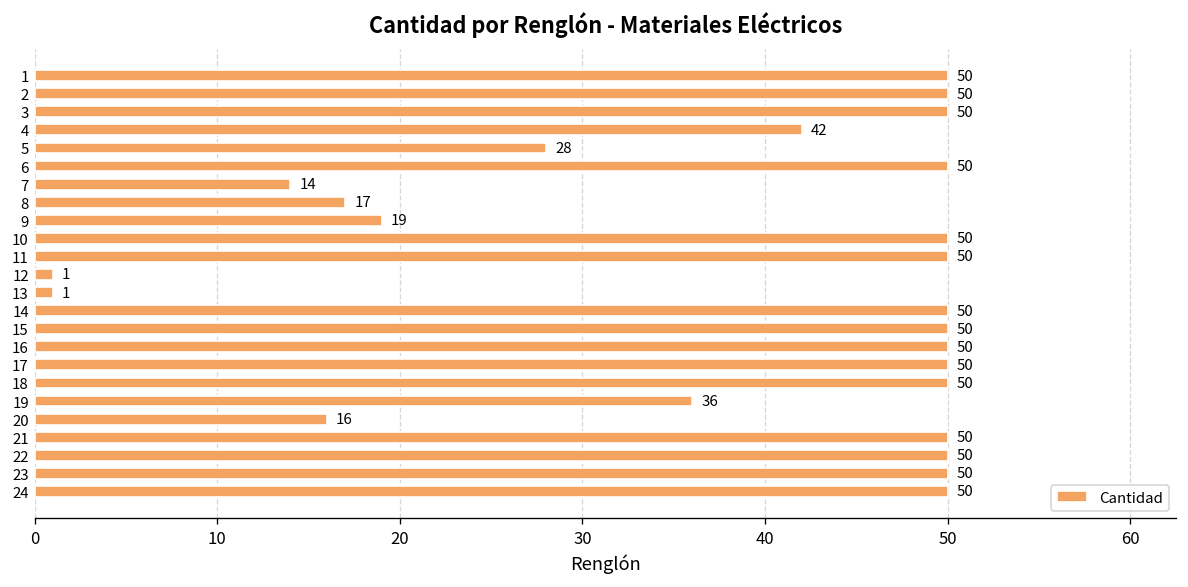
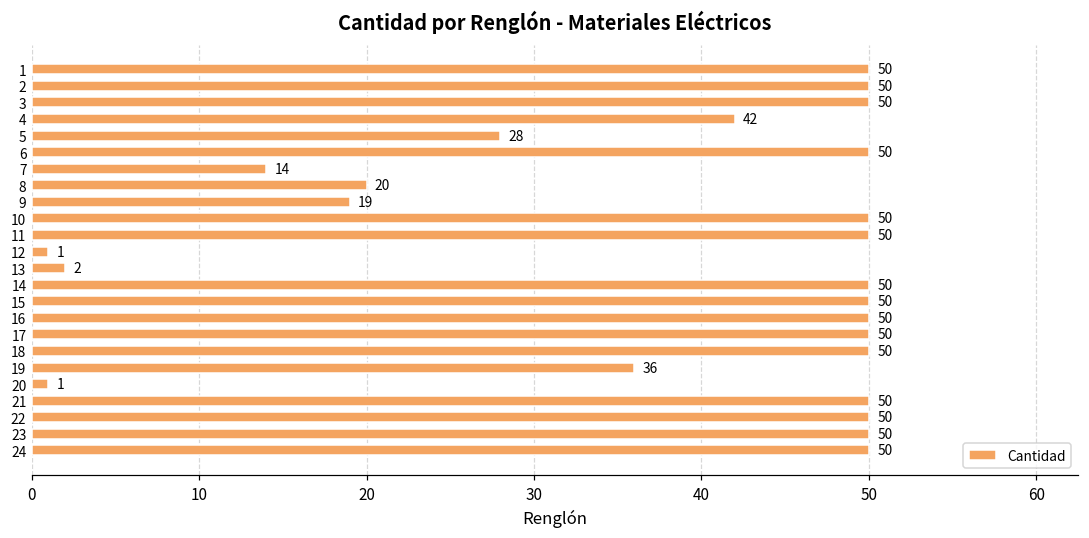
8: 17 -> 20
13: 1 -> 2
20: 16 -> 1
